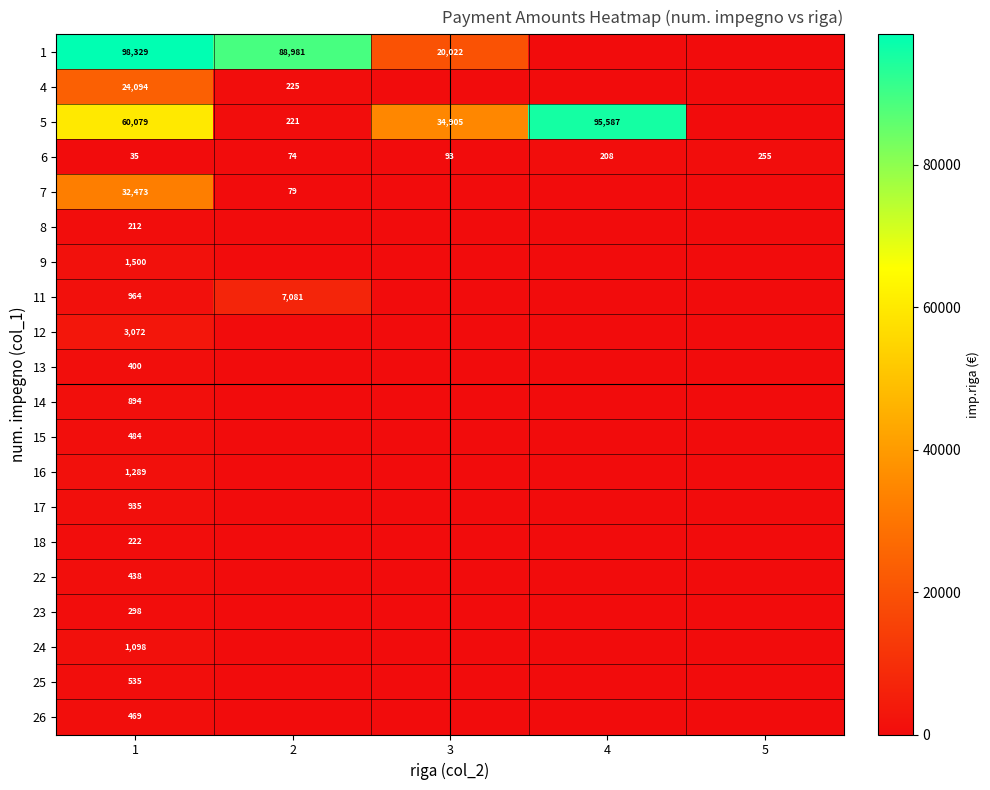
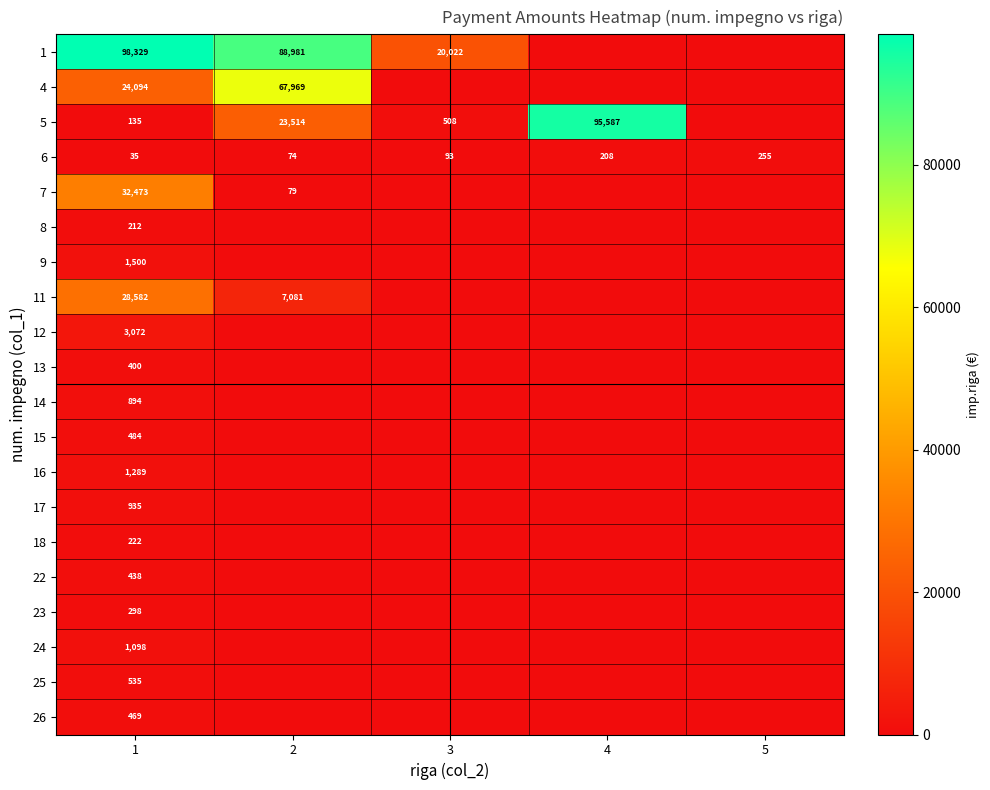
4, 2: 225 -> 67,969
5, 1: 60,079 -> 135
5, 2: 221 -> 23,514
5, 3: 34,905 -> 508
11, 1: 964 -> 28,582
